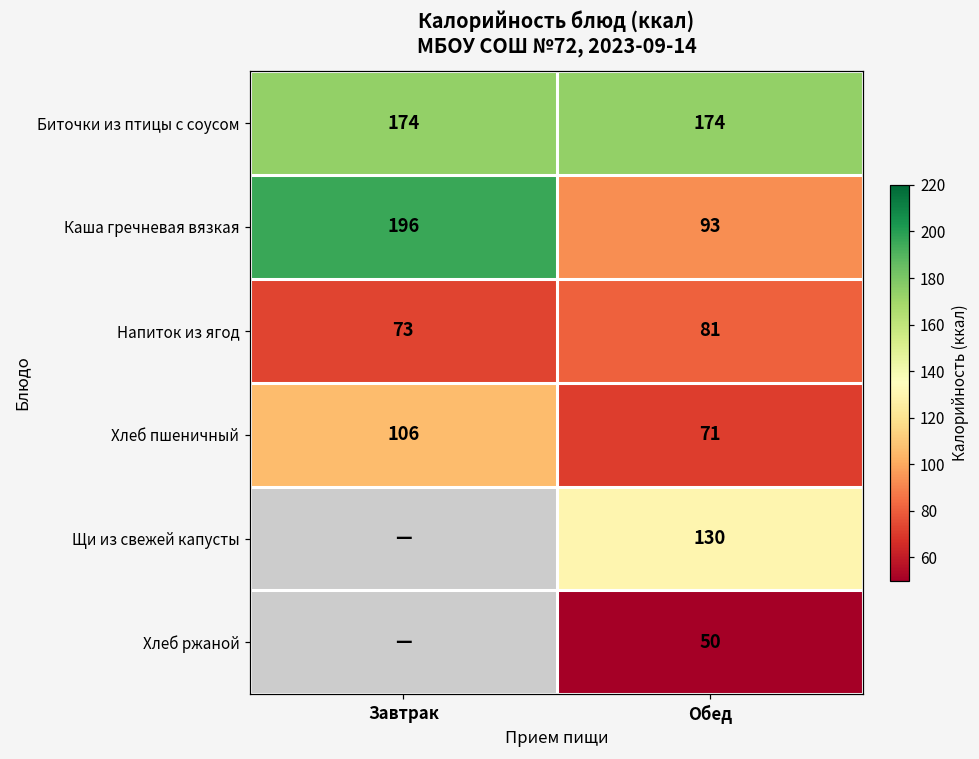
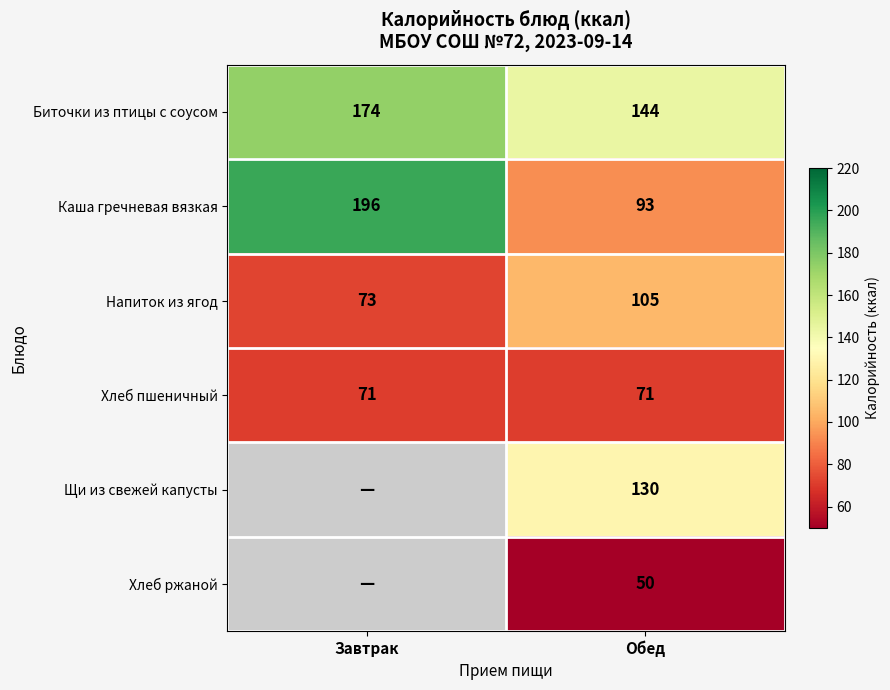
Биточки из птицы с соусом, Обед: 174 -> 144
Напиток из ягод, Обед: 81 -> 105
Хлеб пшеничный, Завтрак: 106 -> 71
